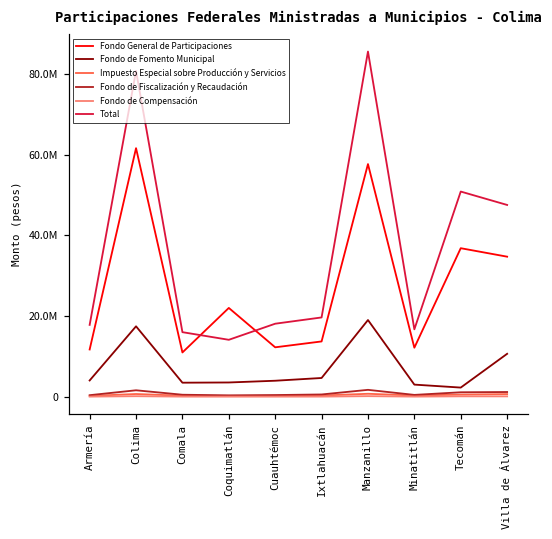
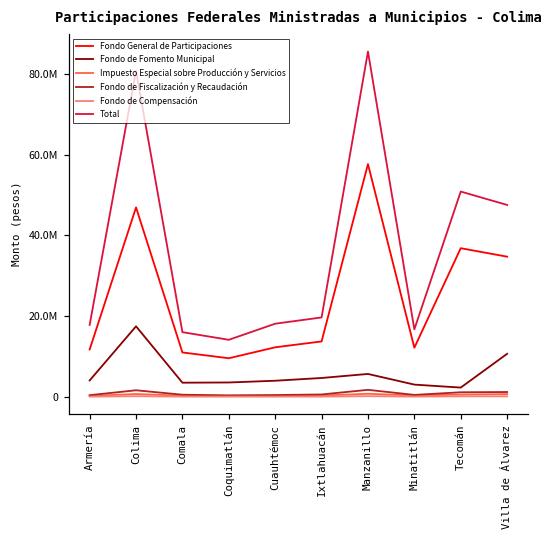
Fondo General de Participaciones, Colima: 62000000 -> 47000000
Fondo General de Participaciones, Coquimatlán: 22000000 -> 10000000
Fondo de Fomento Municipal, Manzanillo: 19000000 -> 6000000
